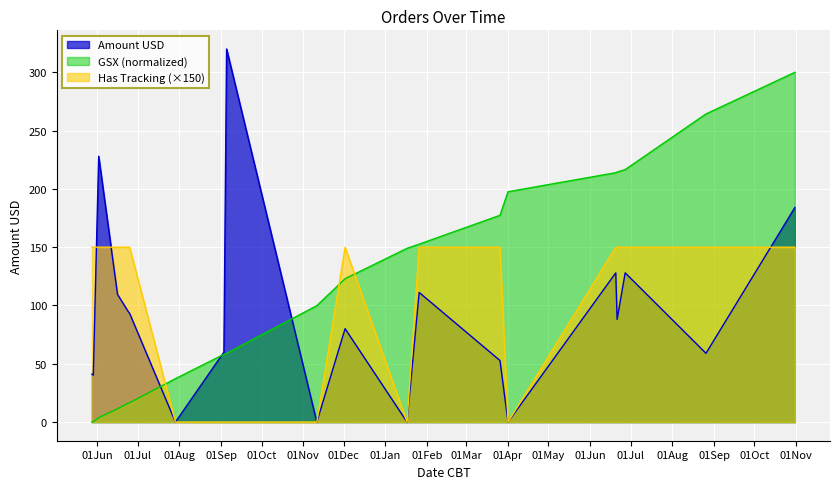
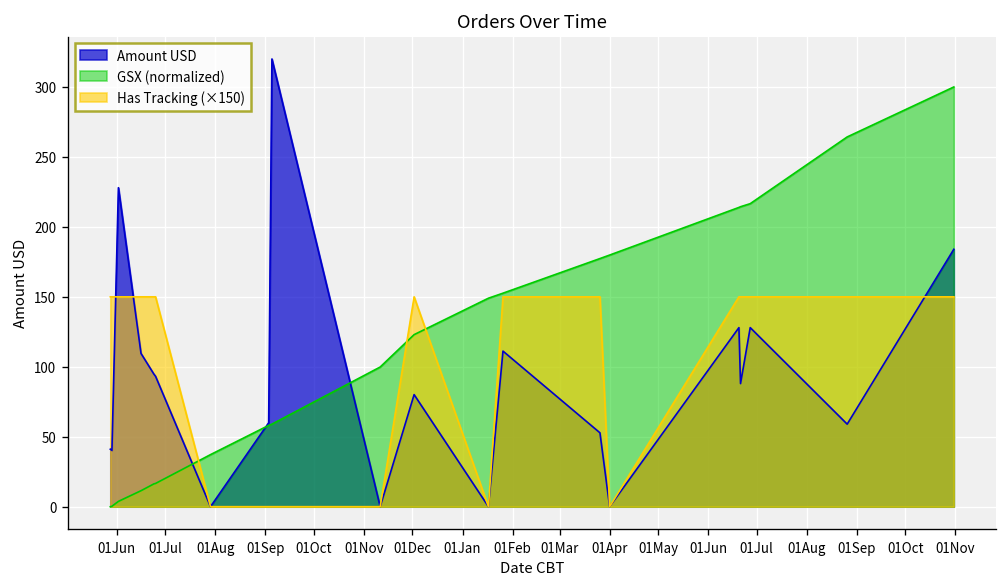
GSX (normalized), 01Apr: 198 -> 180
